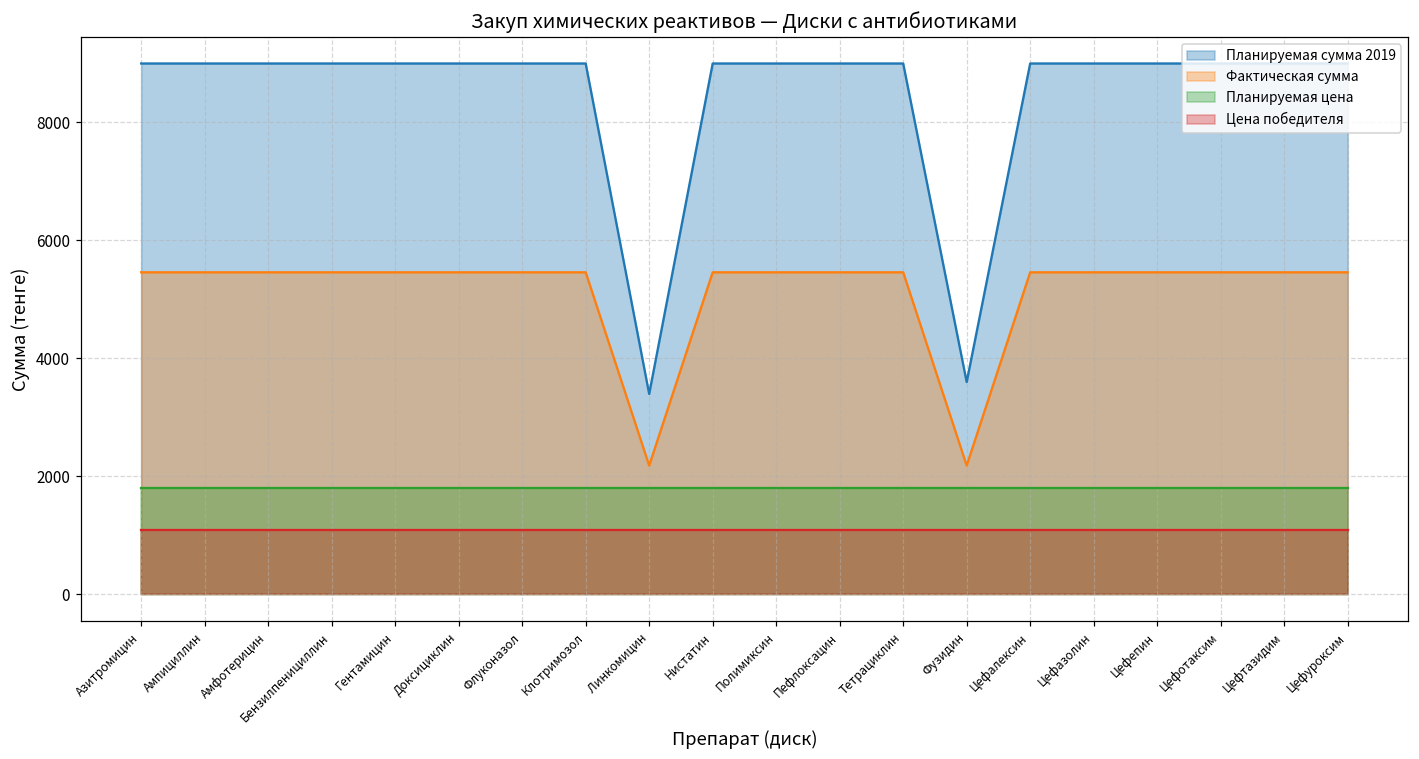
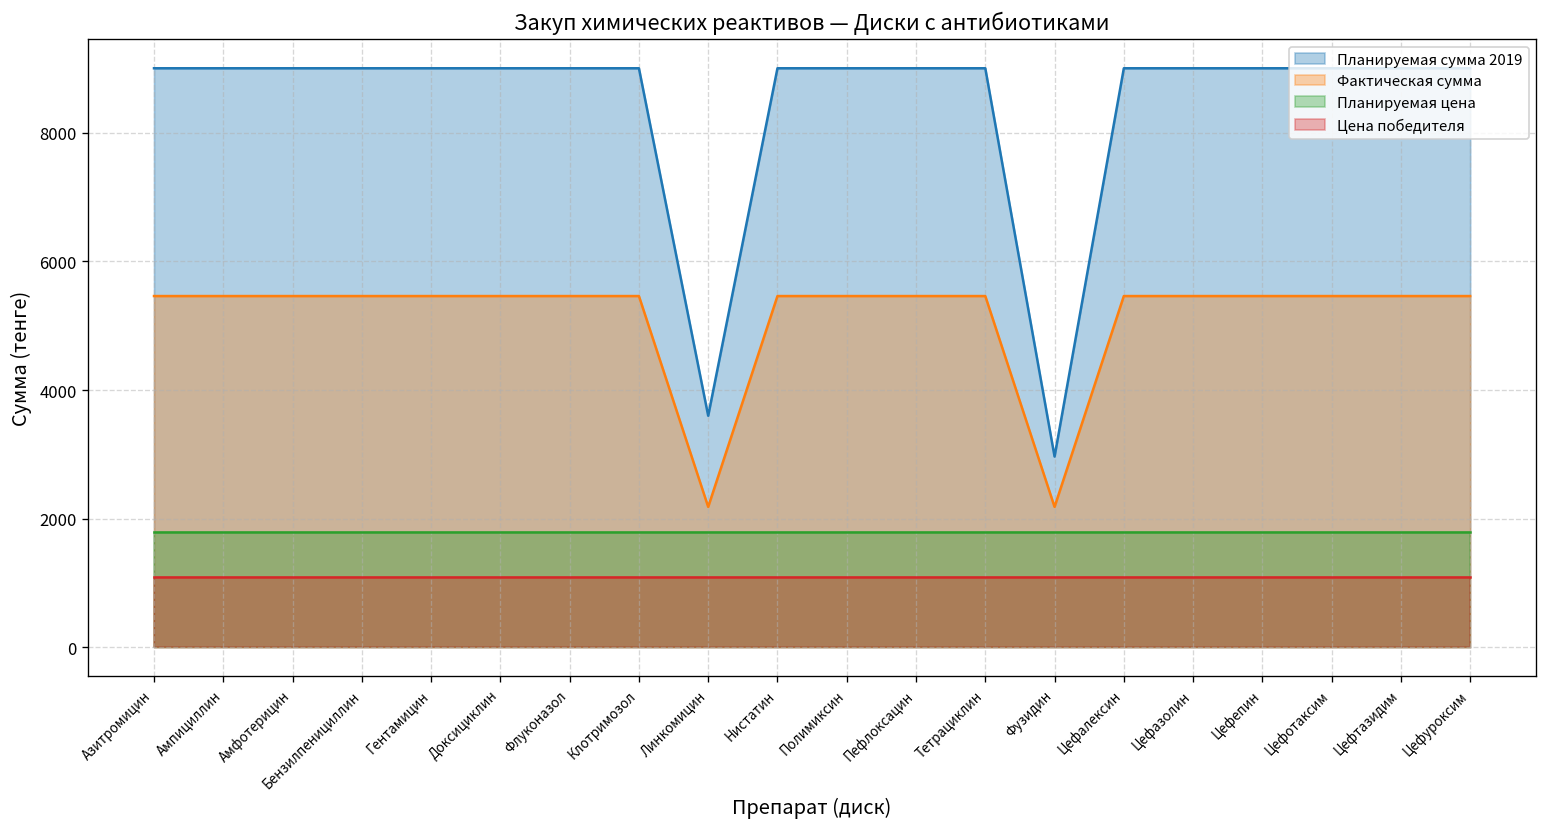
Планируемая сумма 2019, Линкомицин: 3400 -> 3600
Планируемая сумма 2019, Фузидин: 3600 -> 3000
